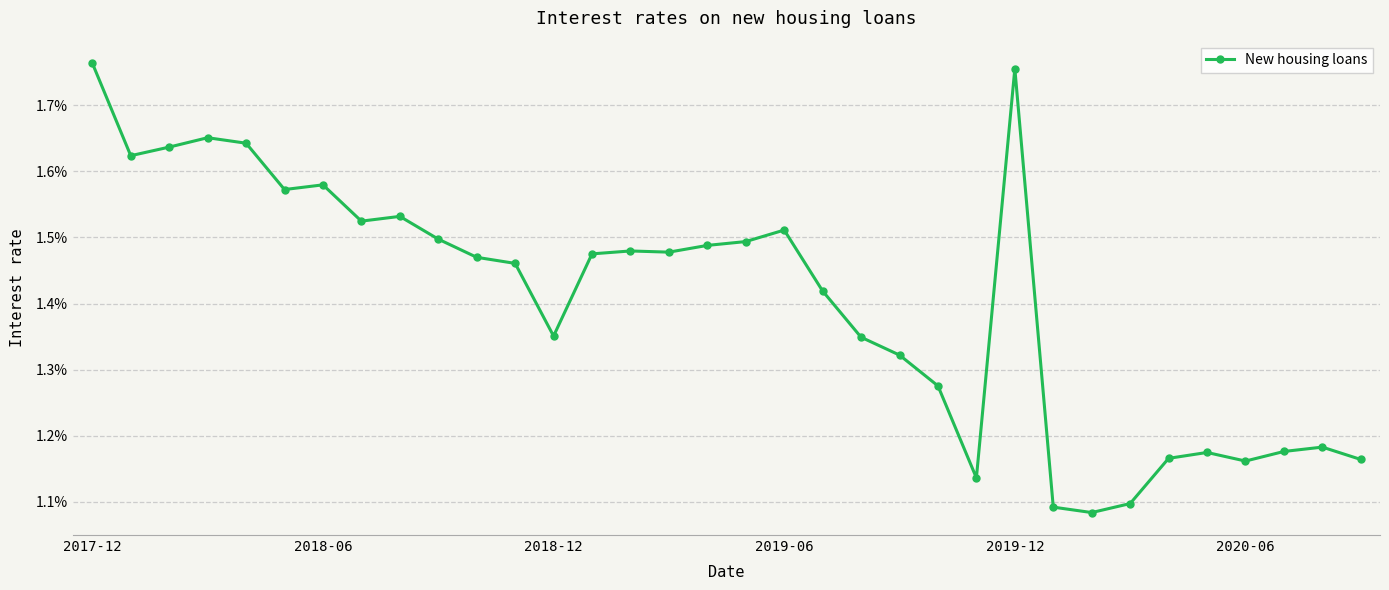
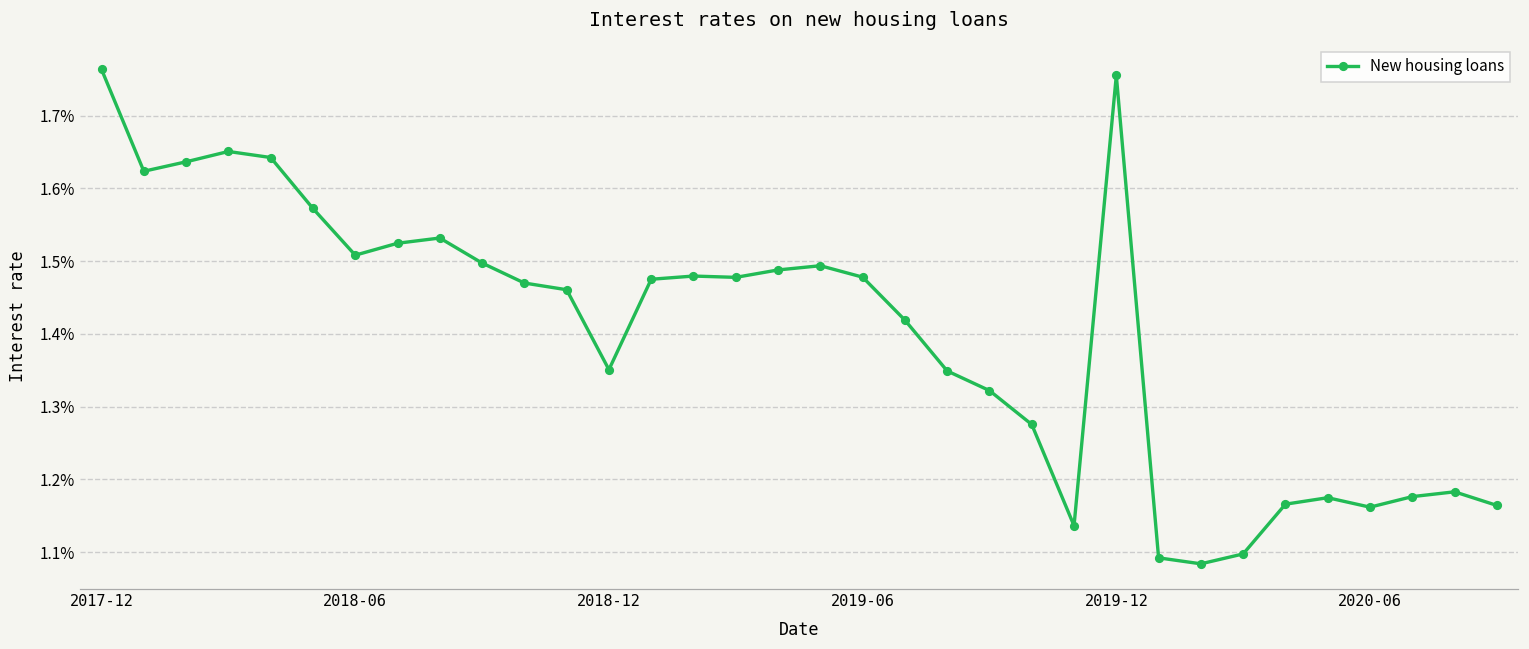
2018-06: 1.58% -> 1.51%
2019-06: 1.51% -> 1.48%
